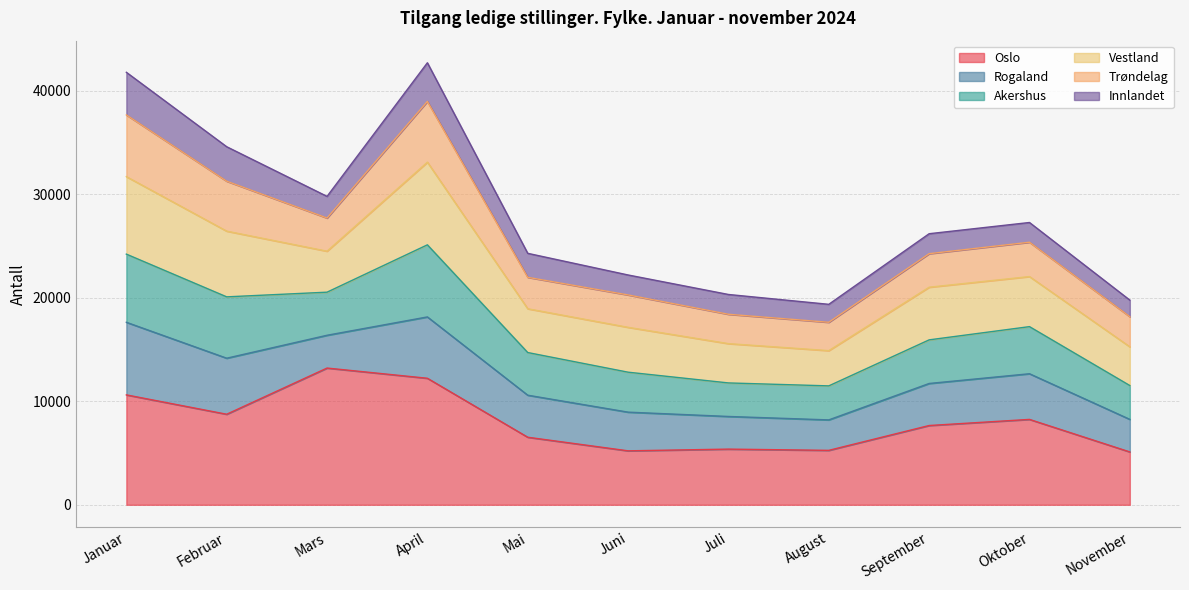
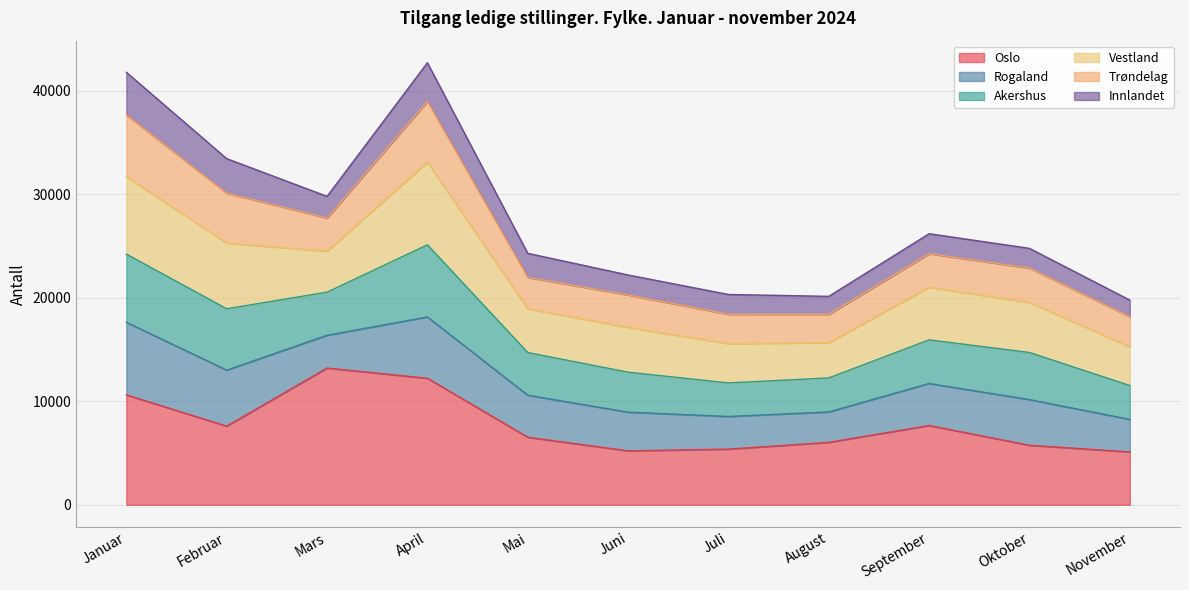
Oslo, Februar: 8700 -> 7600
Oslo, August: 5300 -> 6000
Oslo, Oktober: 8300 -> 5800
